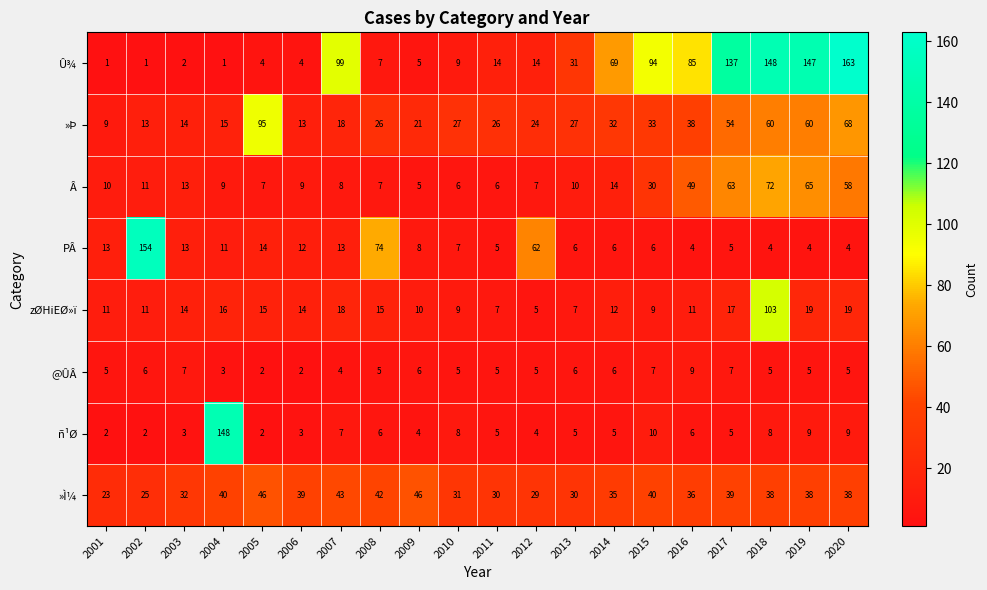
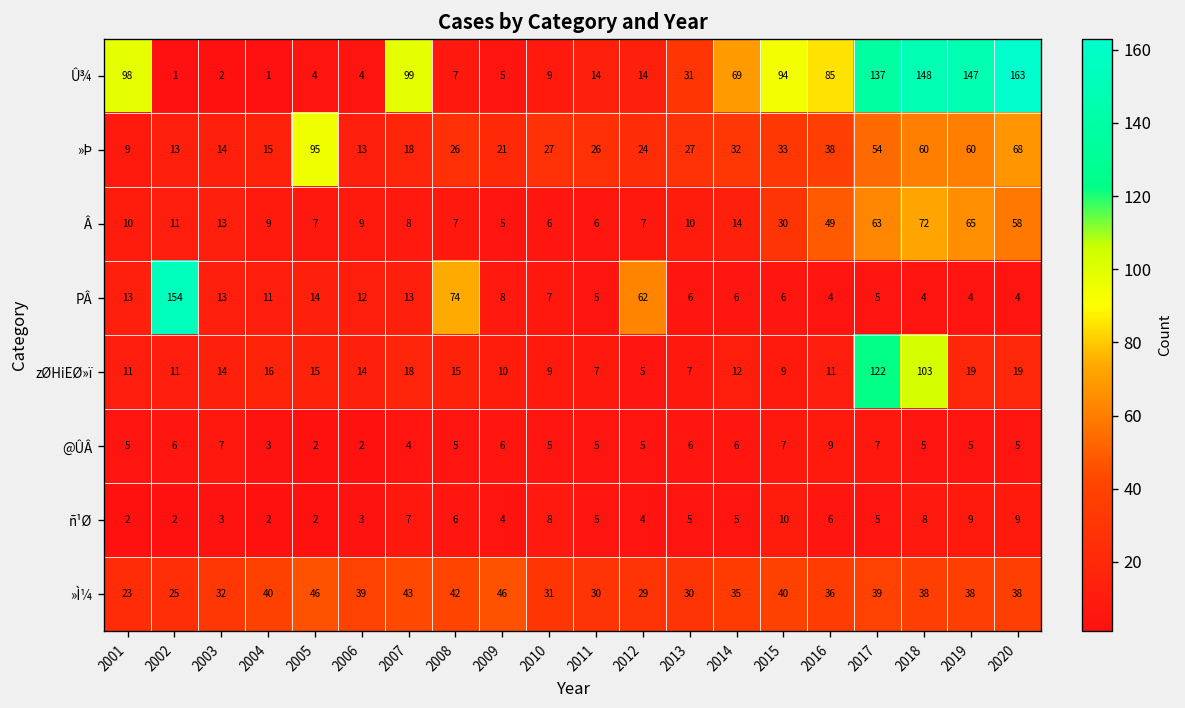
Û¾, 2001: 1 -> 98
zØHiEØ»ï, 2017: 17 -> 122
ñ¹Ø, 2004: 148 -> 2
